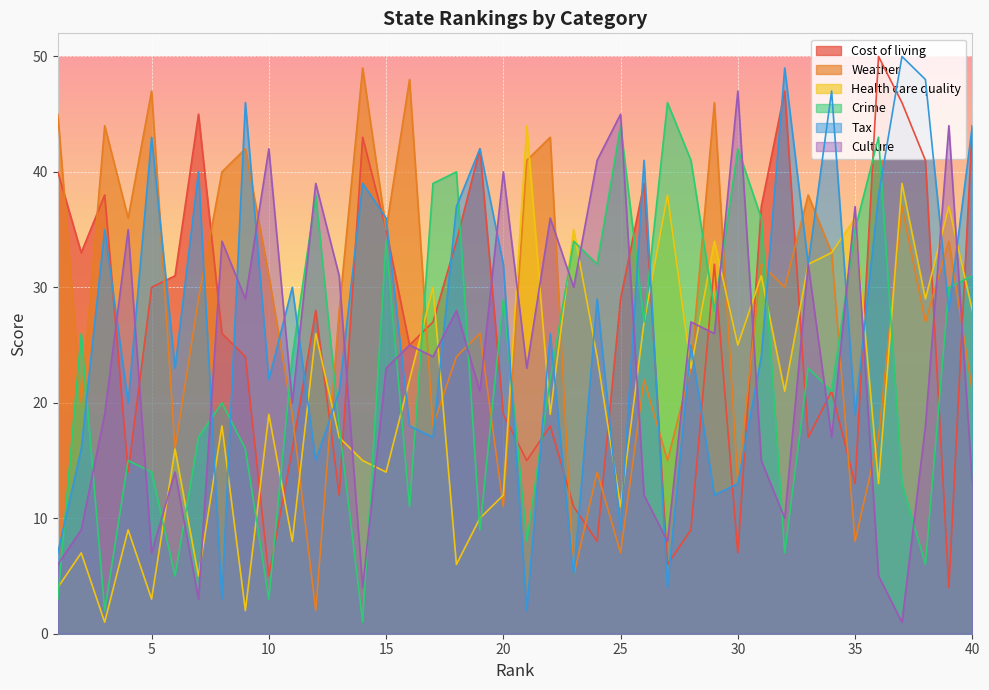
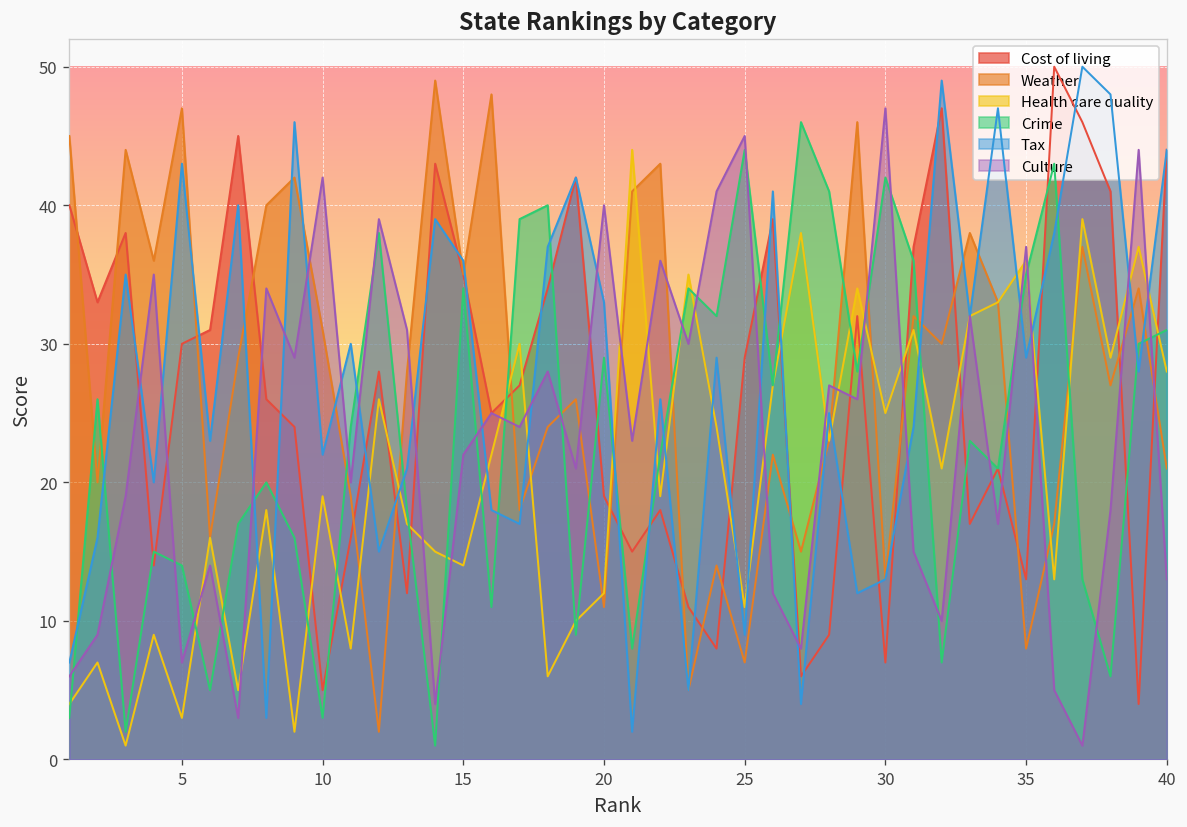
Culture, 15: 23 -> 22
Tax, 20: 32 -> 33
Tax, 35: 19 -> 29
